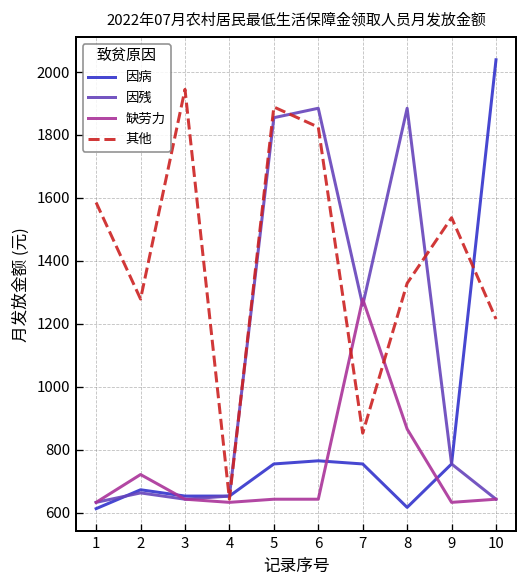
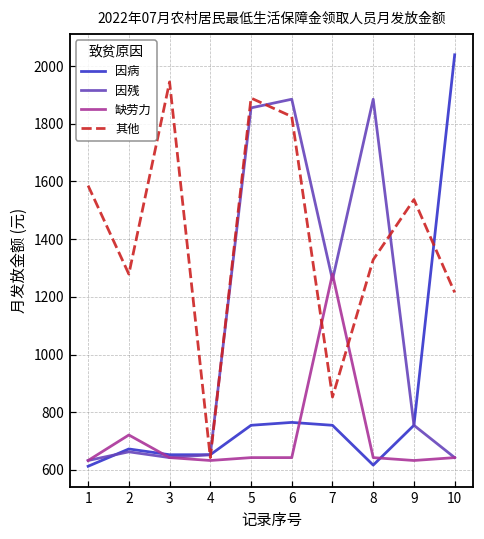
缺劳力, 8: 870 -> 640
